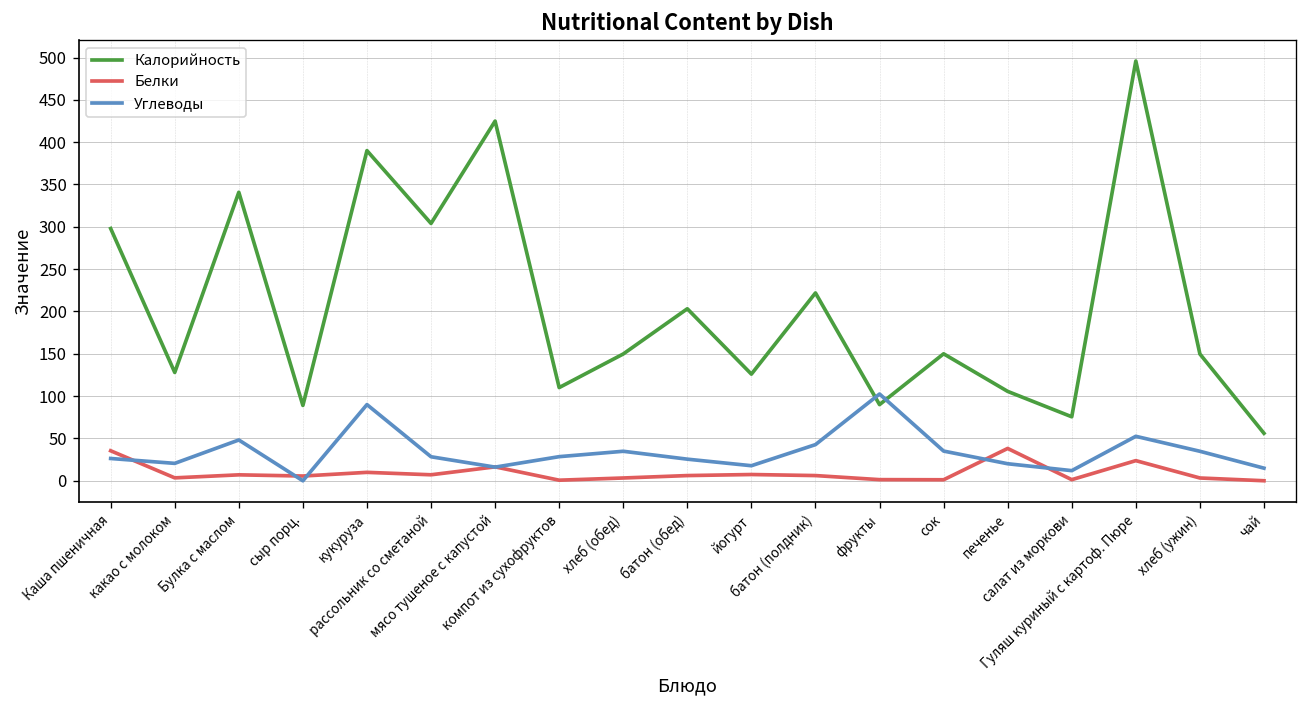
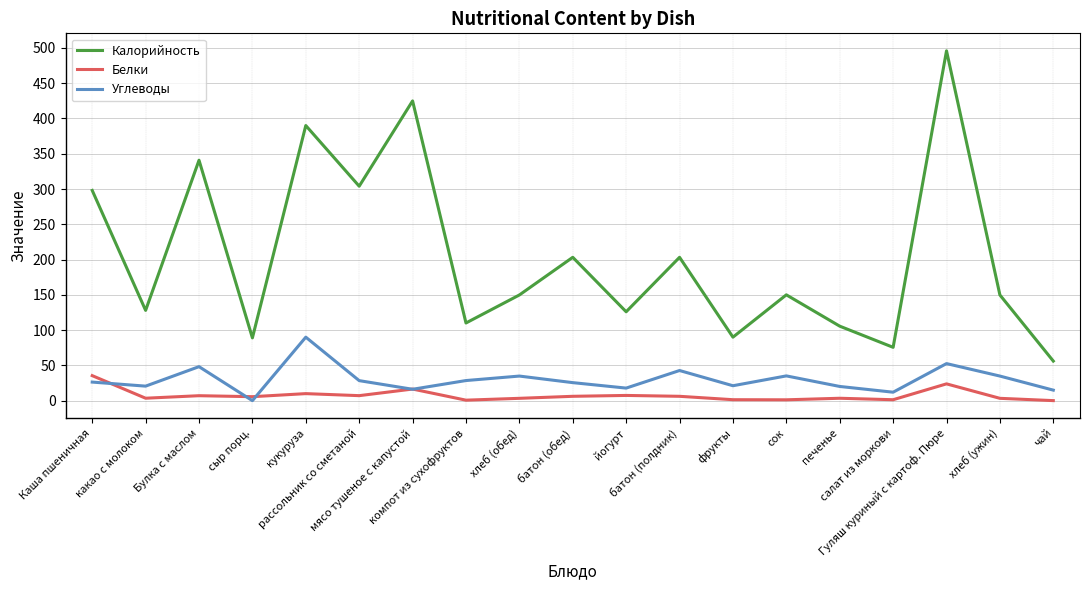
Калорийность, батон (полдник): 220 -> 200
Углеводы, фрукты: 100 -> 20
Белки, печенье: 40 -> 0
